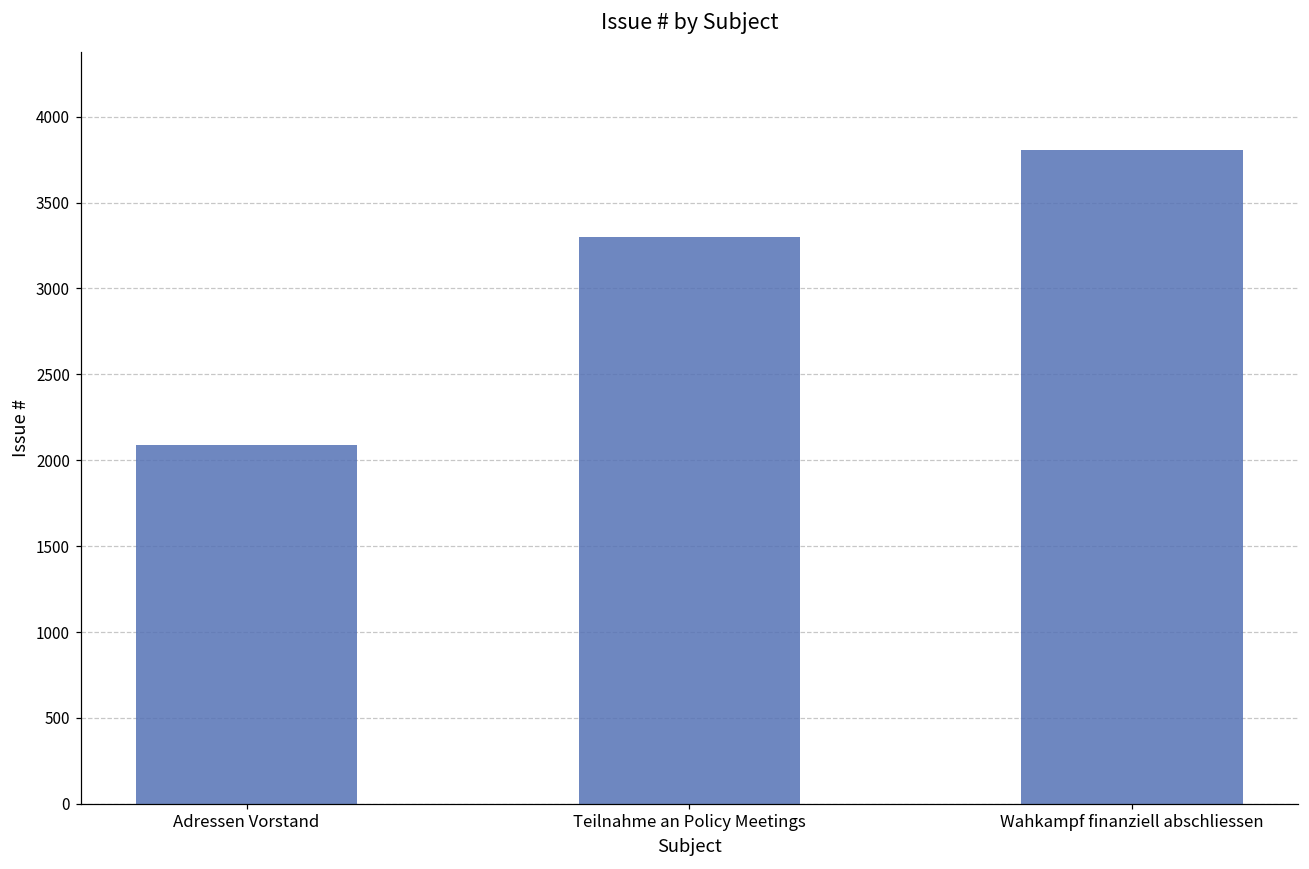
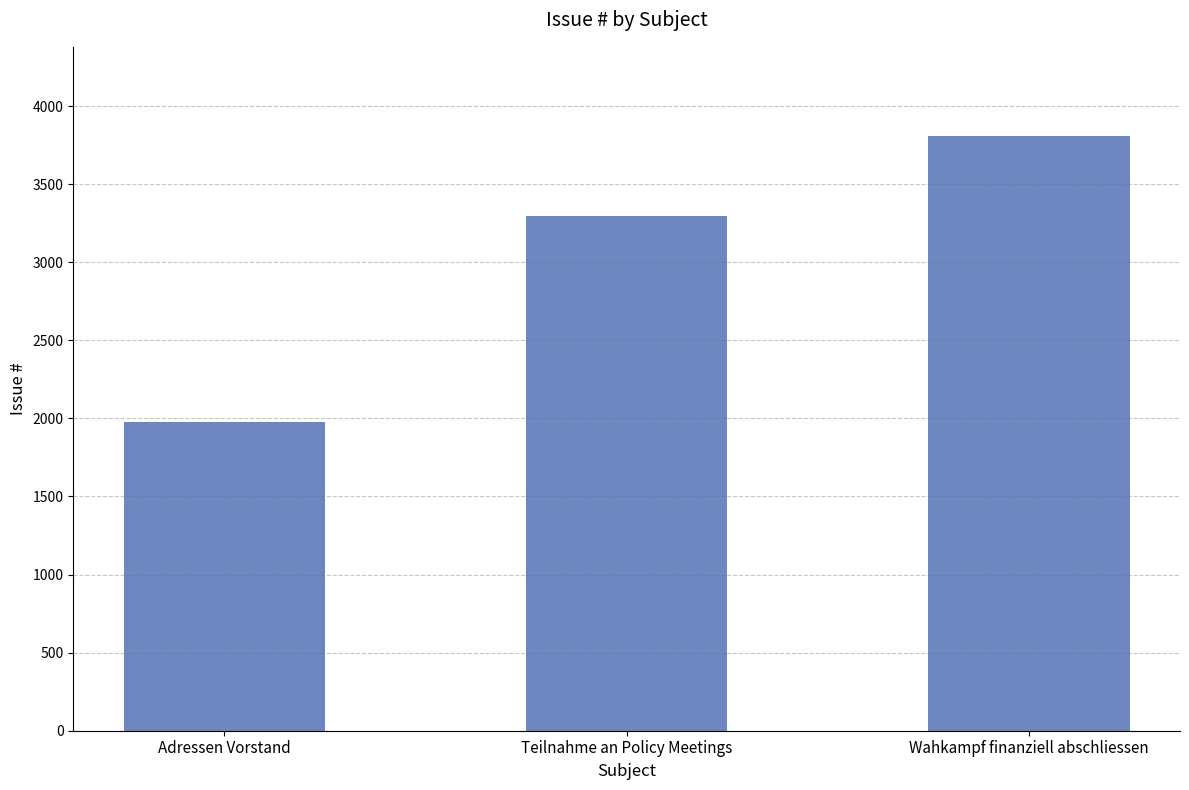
Adressen Vorstand: 2090 -> 1980
